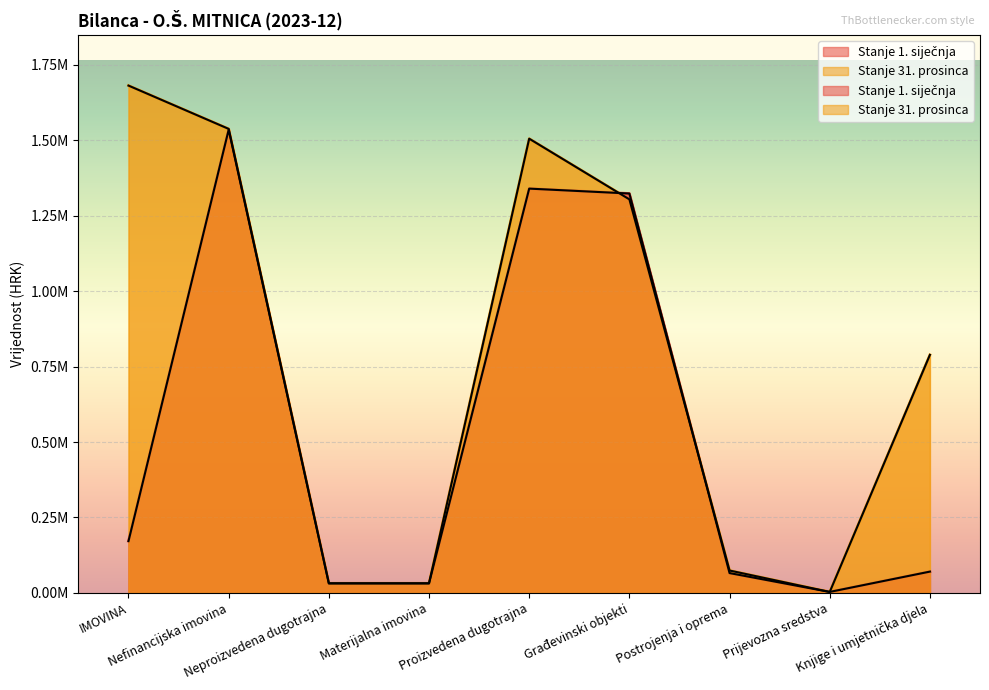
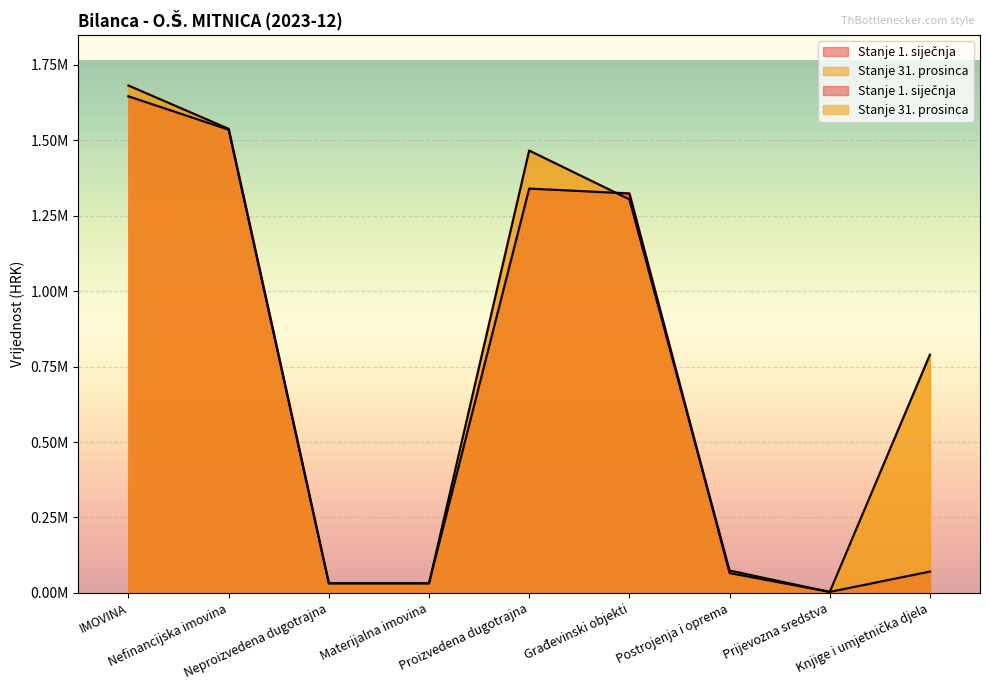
Stanje 1. siječnja, IMOVINA: 170000 -> 1650000
Stanje 31. prosinca, Proizvedena dugotrajna: 1510000 -> 1470000
